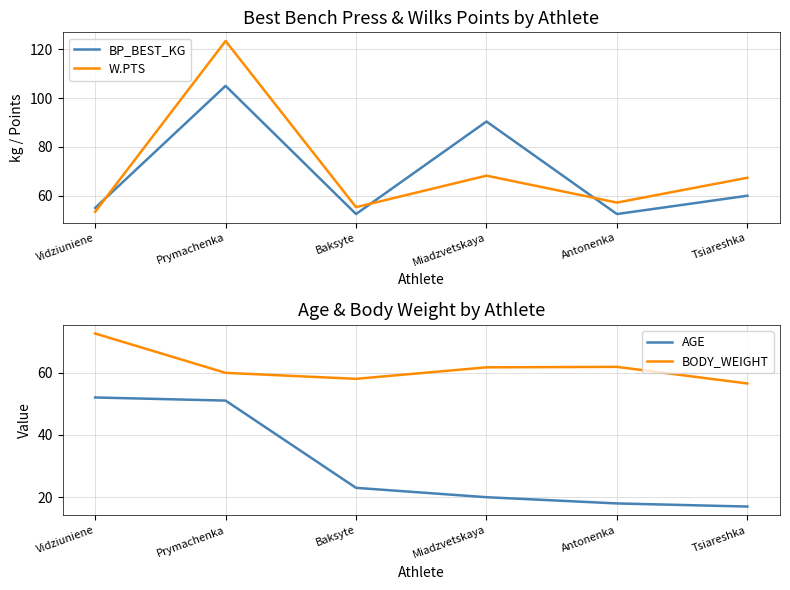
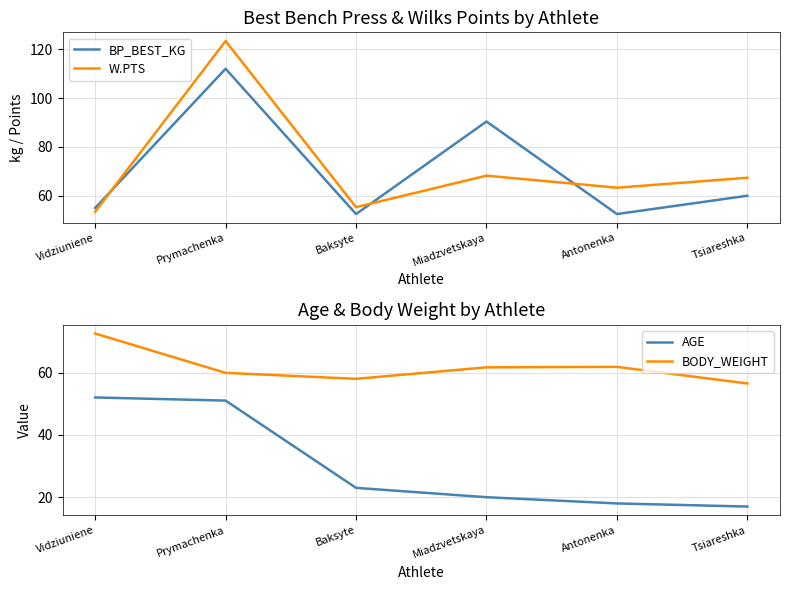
Best Bench Press & Wilks Points by Athlete, BP_BEST_KG, Prymachenka: 105 -> 112
Best Bench Press & Wilks Points by Athlete, W.PTS, Antonenka: 57 -> 63
